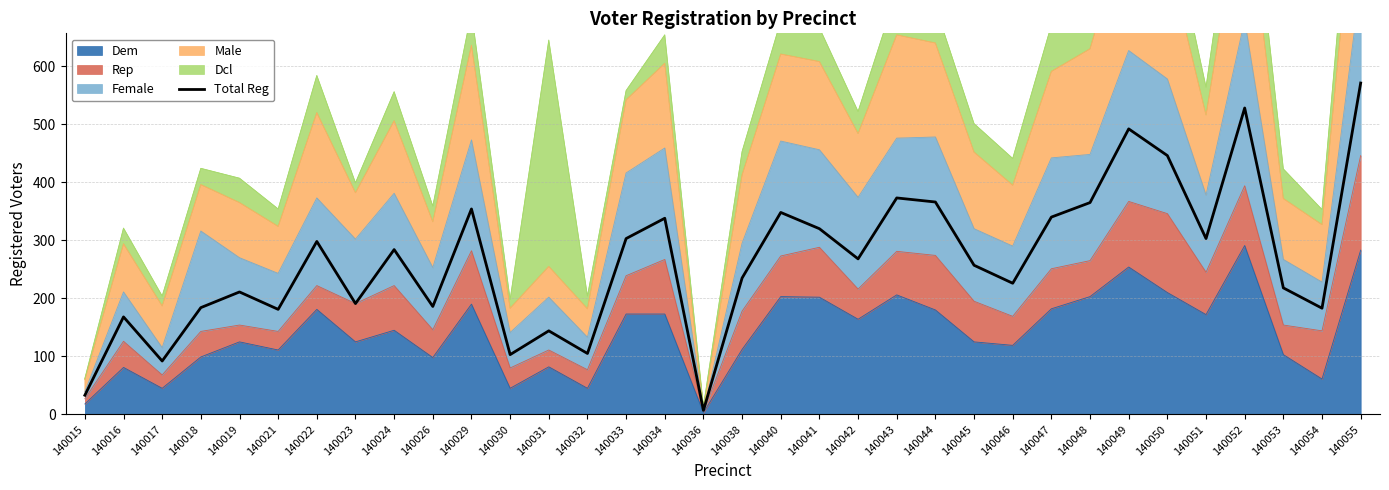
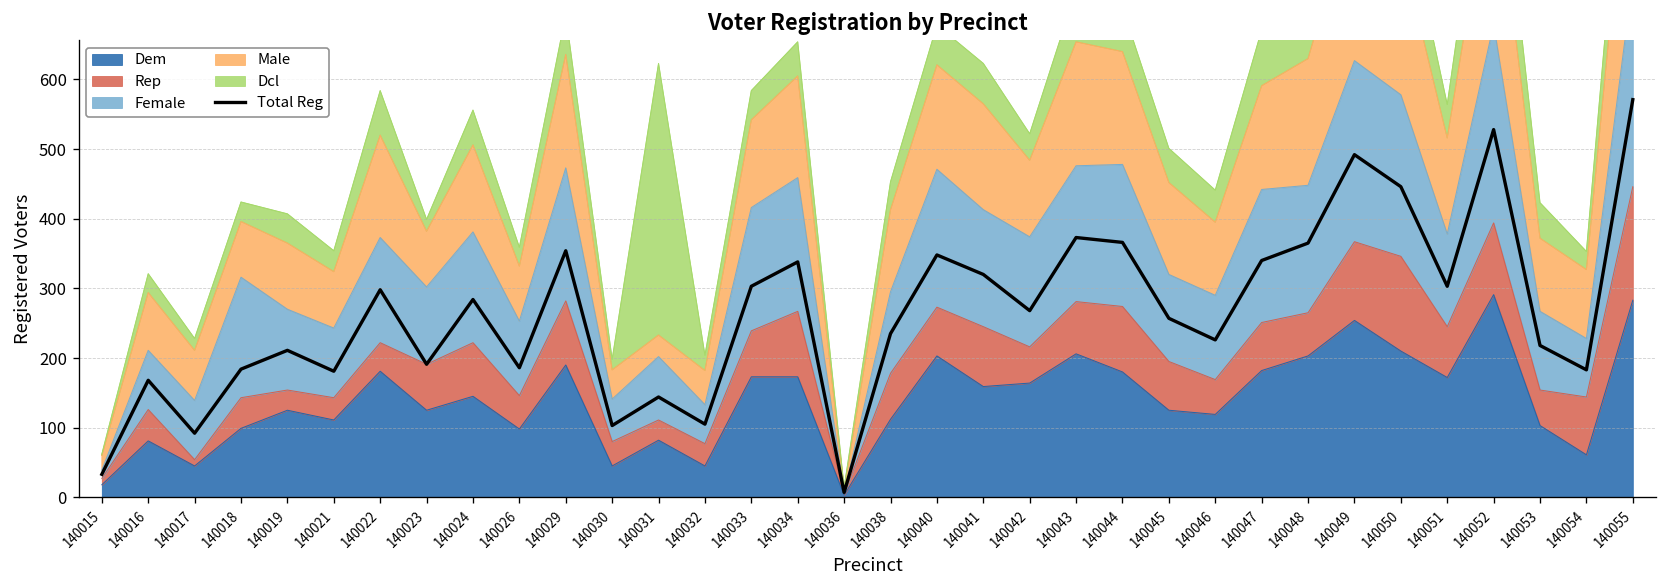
Rep, 140017: 20 -> 10
Female, 140017: 50 -> 90
Male, 140031: 50 -> 30
Dcl, 140033: 20 -> 40
Dem, 140041: 200 -> 160
